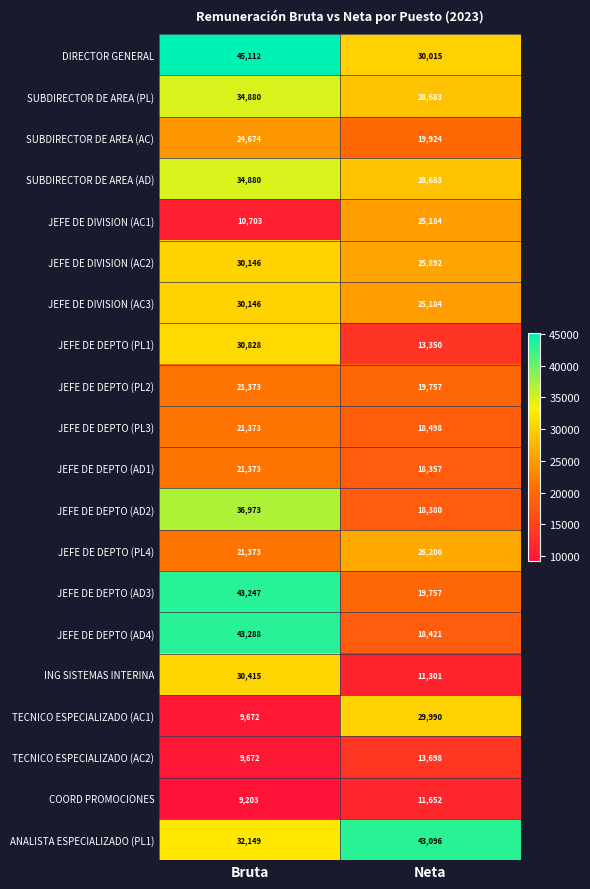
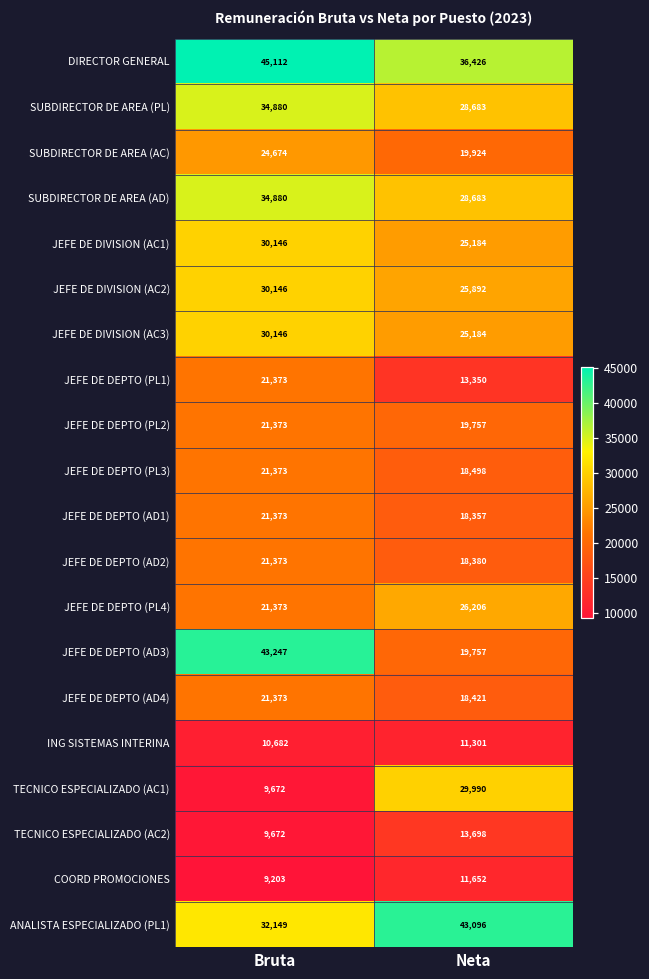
DIRECTOR GENERAL, Neta: 30,015 -> 36,426
JEFE DE DIVISION (AC1), Bruta: 10,703 -> 30,146
JEFE DE DEPTO (PL1), Bruta: 30,828 -> 21,373
JEFE DE DEPTO (AD2), Bruta: 36,973 -> 21,373
JEFE DE DEPTO (AD4), Bruta: 43,288 -> 21,373
ING SISTEMAS INTERINA, Bruta: 30,415 -> 10,682
